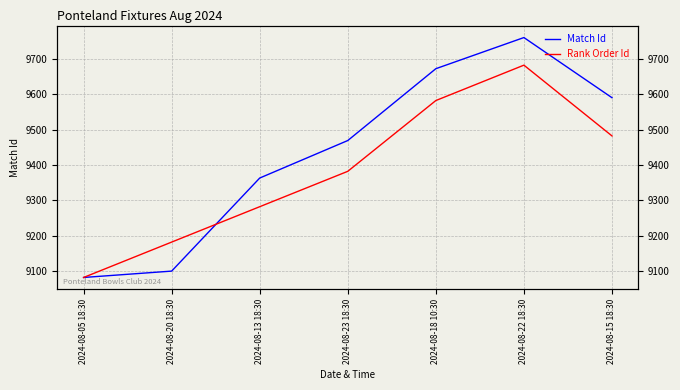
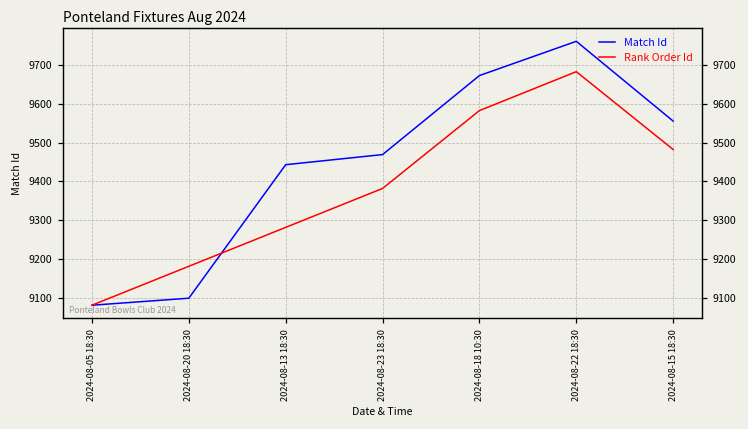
Match Id, 2024-08-13 18:30: 9360 -> 9440
Match Id, 2024-08-15 18:30: 9590 -> 9560
